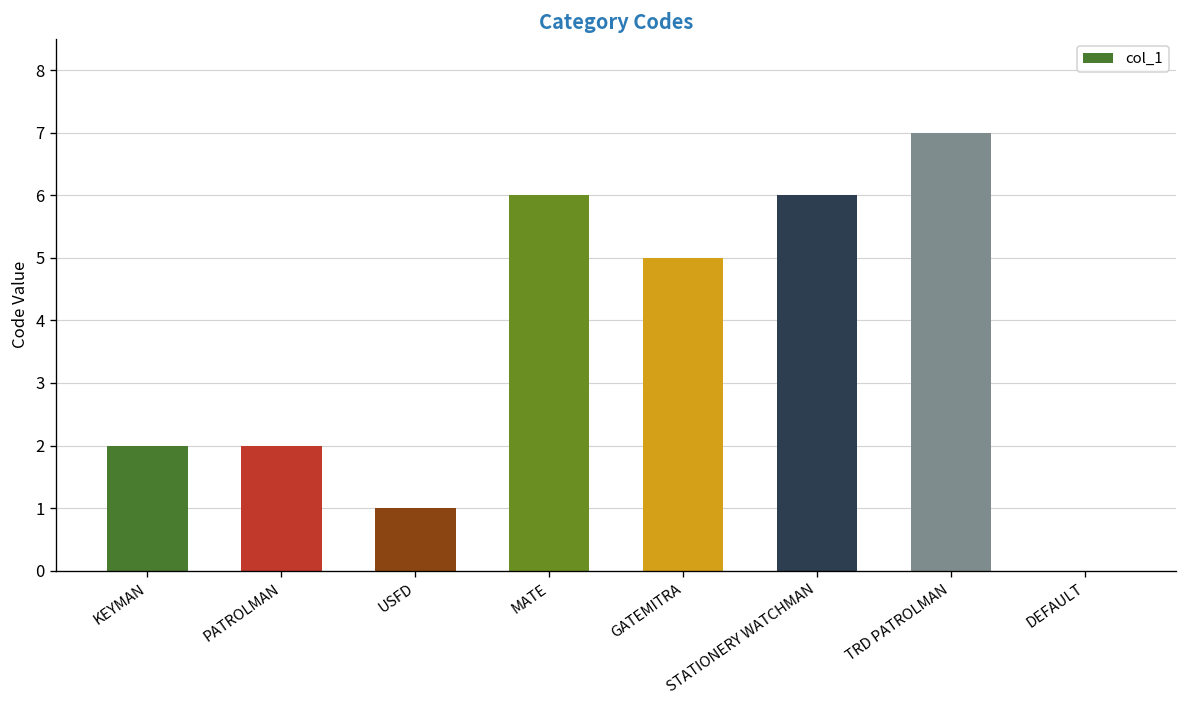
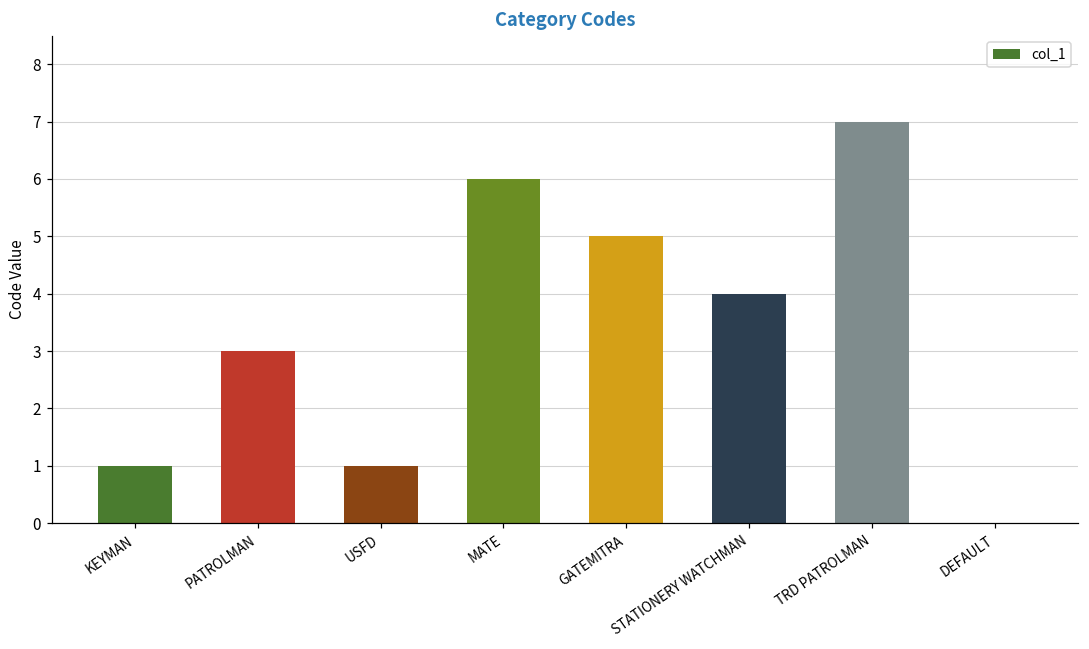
KEYMAN: 2 -> 1
PATROLMAN: 2 -> 3
STATIONERY WATCHMAN: 6 -> 4
